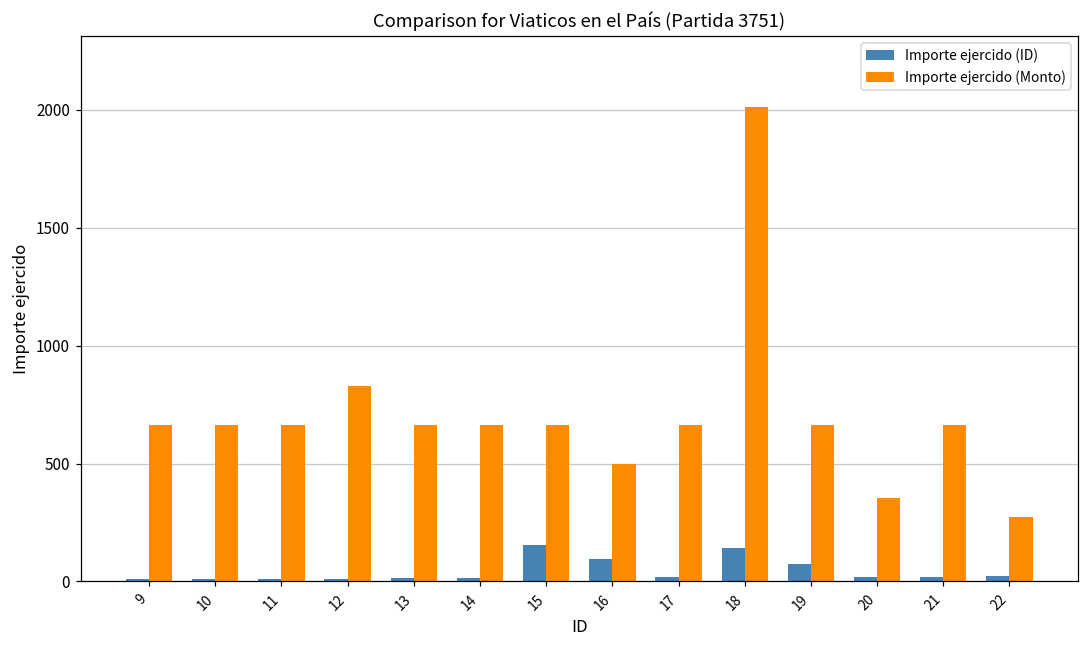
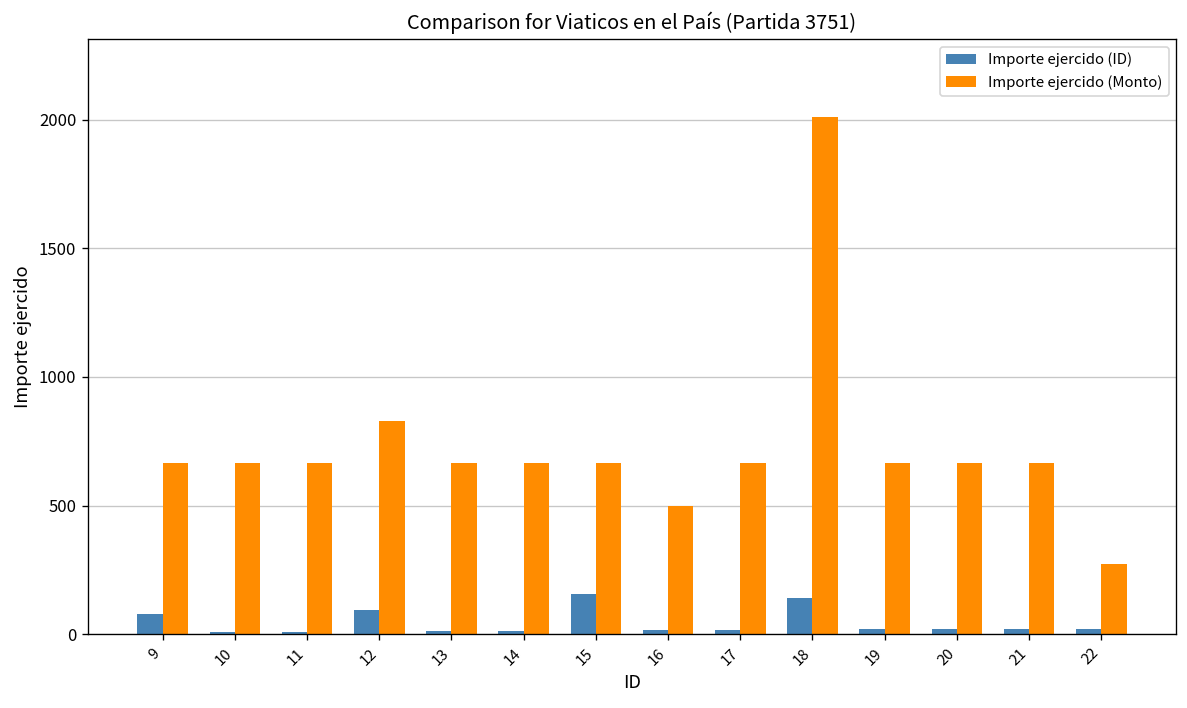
Importe ejercido (ID), 9: 10 -> 80
Importe ejercido (ID), 12: 10 -> 100
Importe ejercido (ID), 16: 100 -> 20
Importe ejercido (ID), 19: 70 -> 20
Importe ejercido (Monto), 20: 350 -> 660
